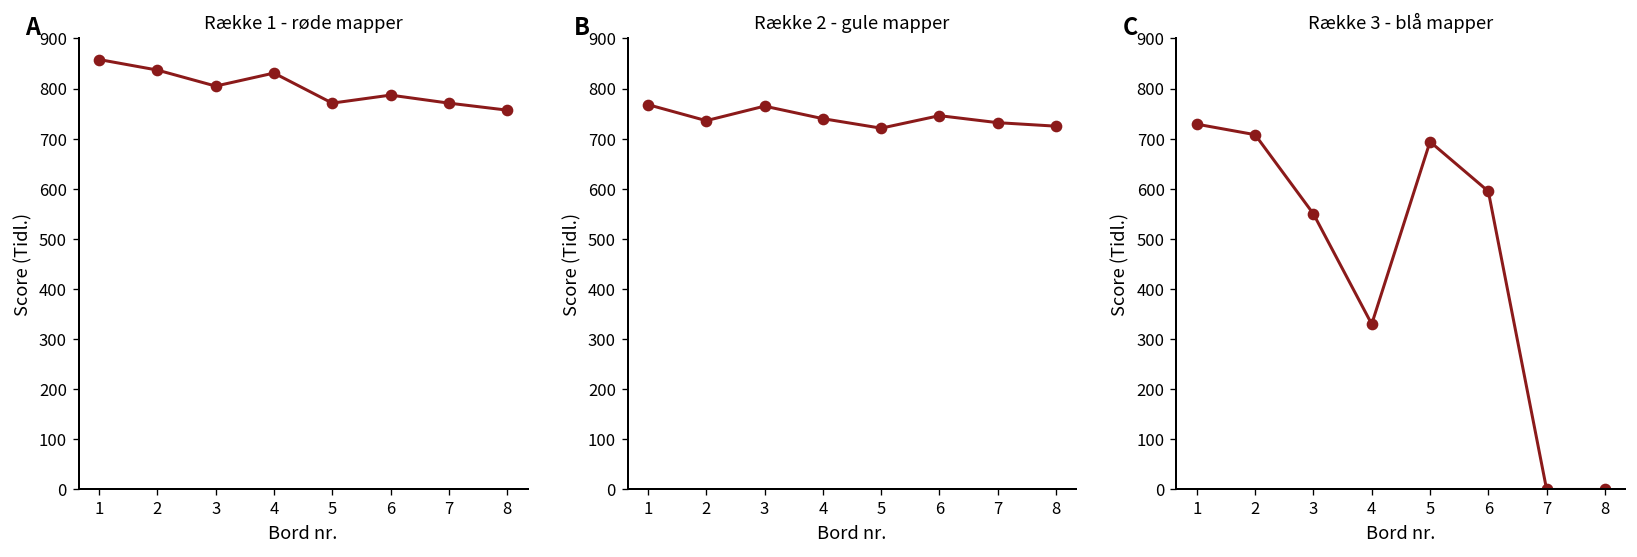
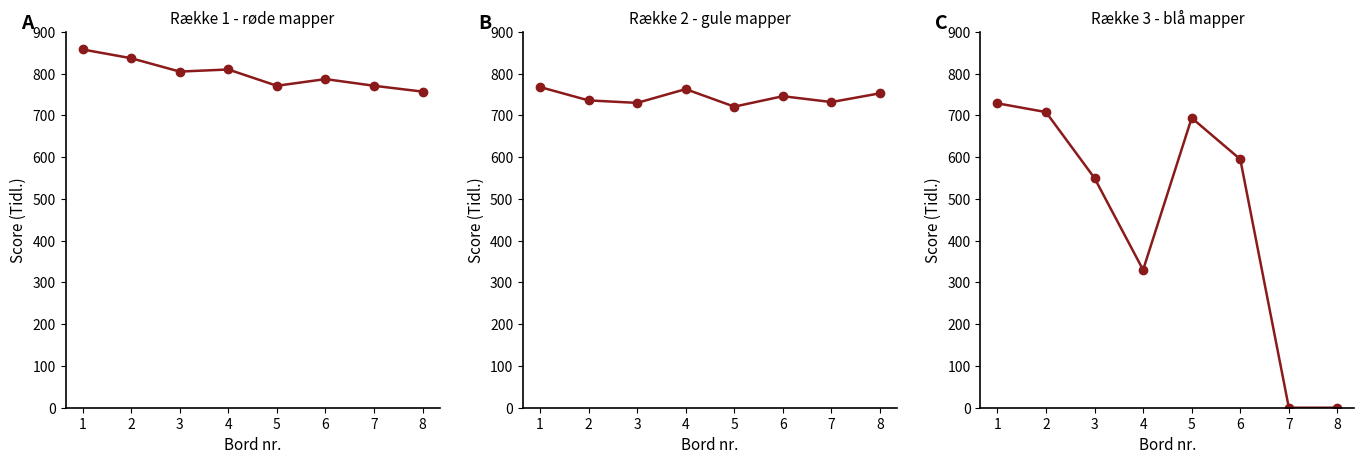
Række 1 - røde mapper, 4: 830 -> 810
Række 2 - gule mapper, 3: 770 -> 730
Række 2 - gule mapper, 4: 740 -> 760
Række 2 - gule mapper, 8: 730 -> 750
